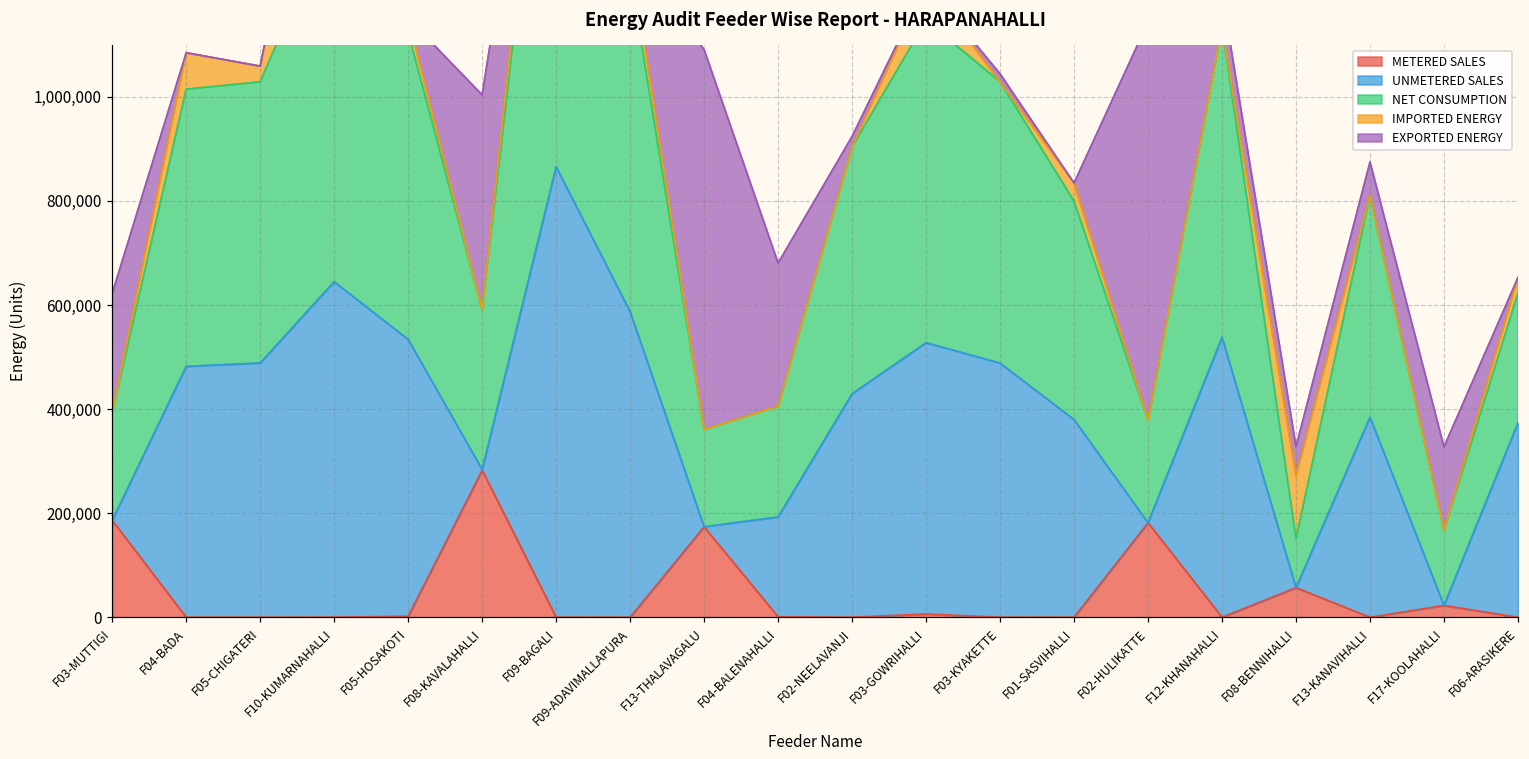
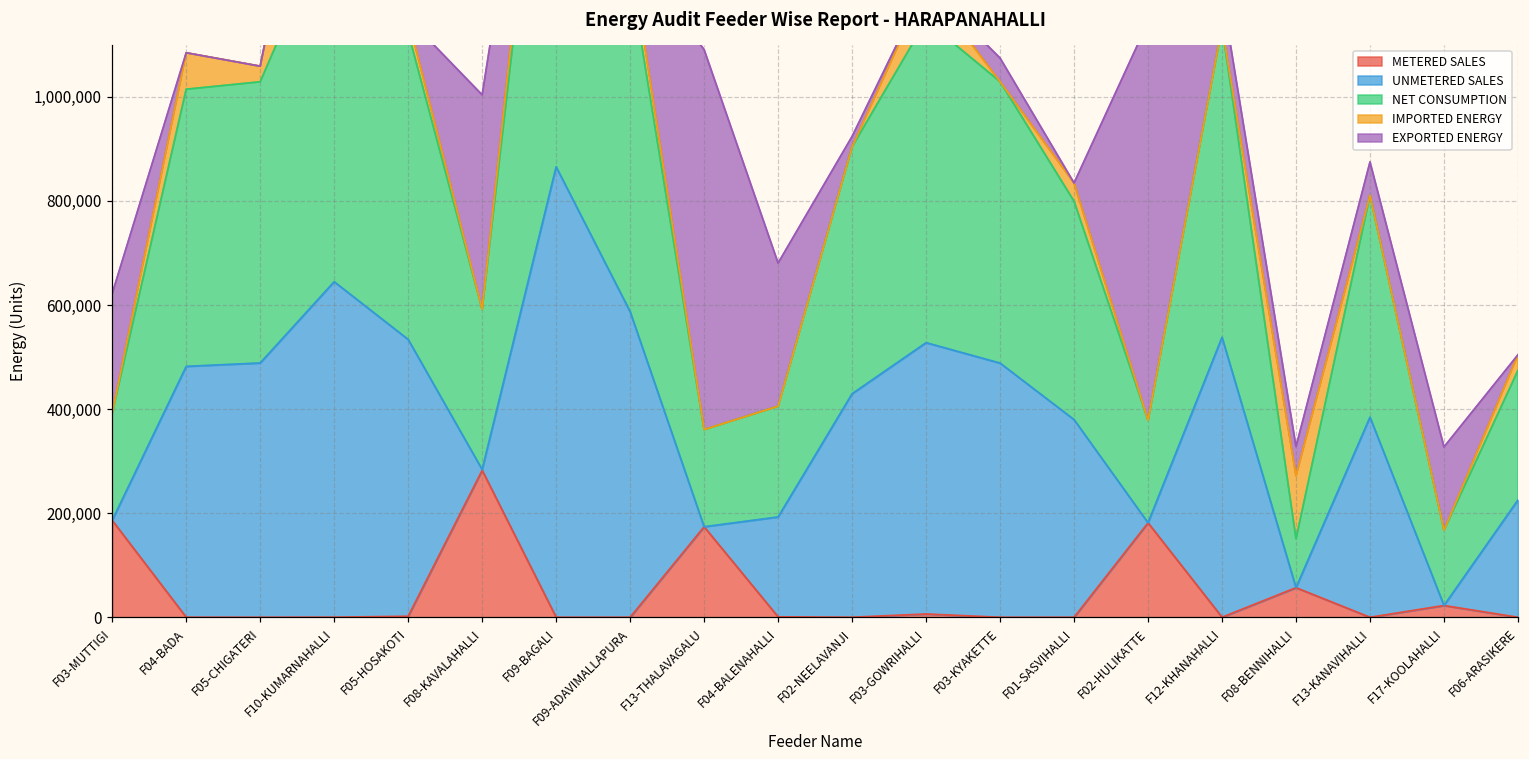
EXPORTED ENERGY, F03-KYAKETTE: 20,000 -> 50,000
UNMETERED SALES, F06-ARASIKERE: 370,000 -> 230,000
